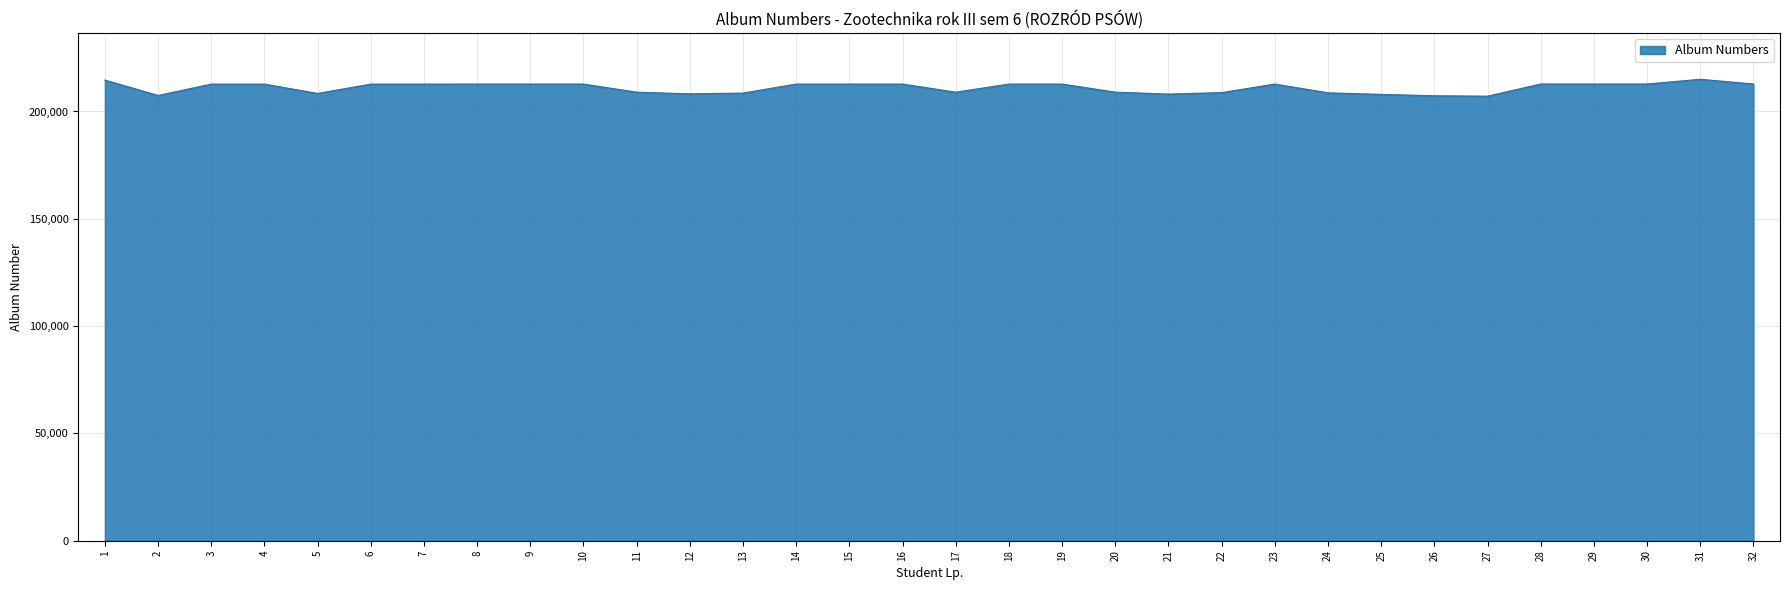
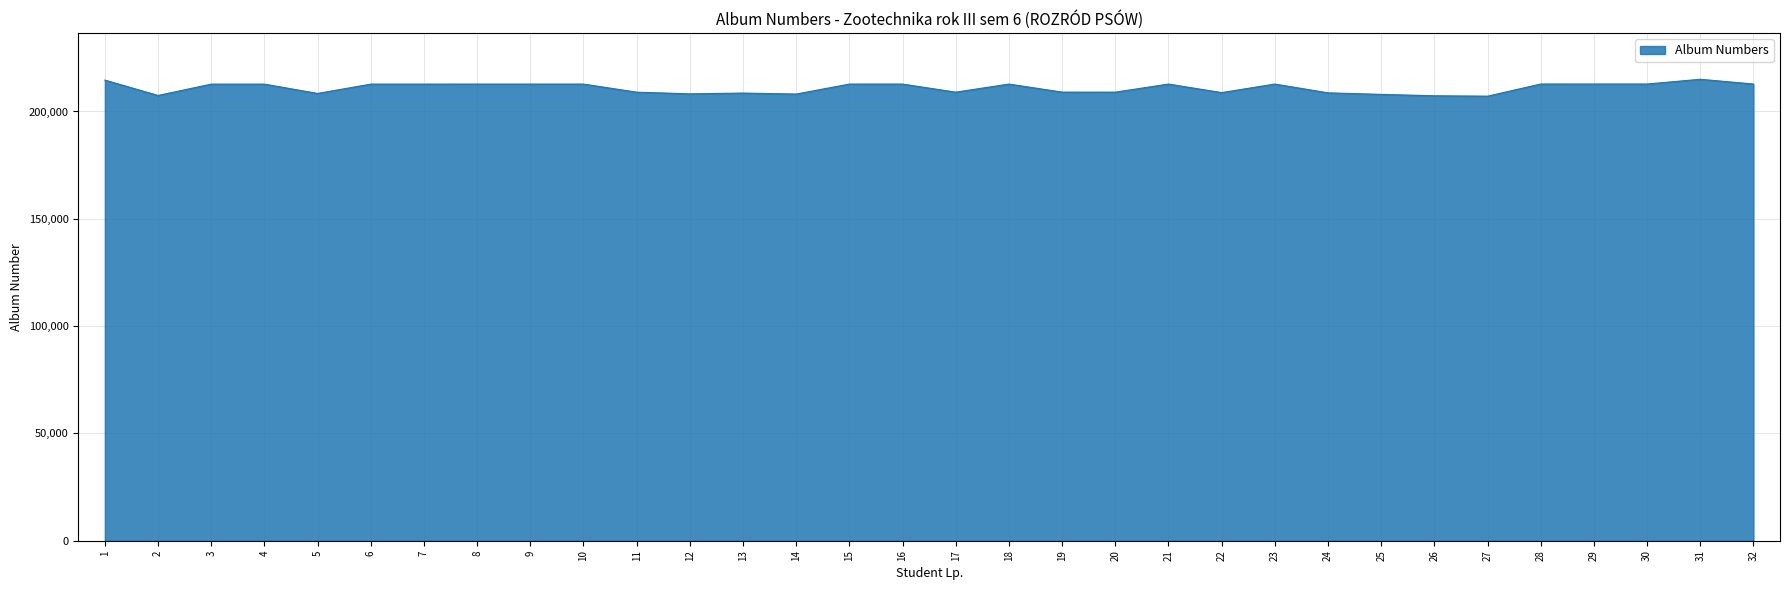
14: 213,000 -> 208,000
19: 213,000 -> 209,000
21: 208,000 -> 213,000
